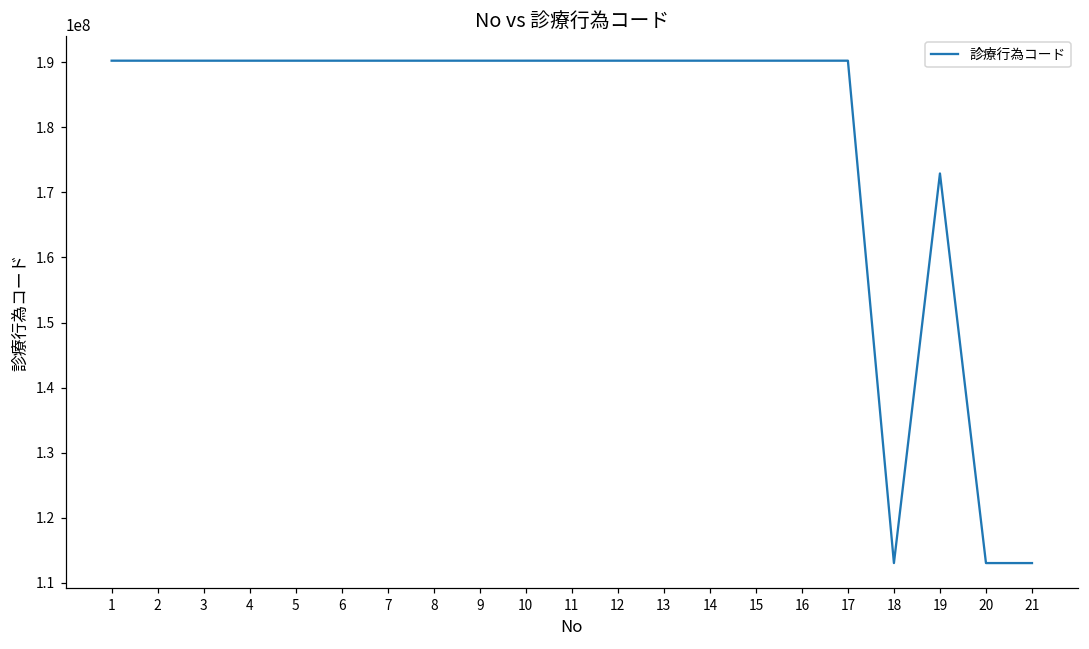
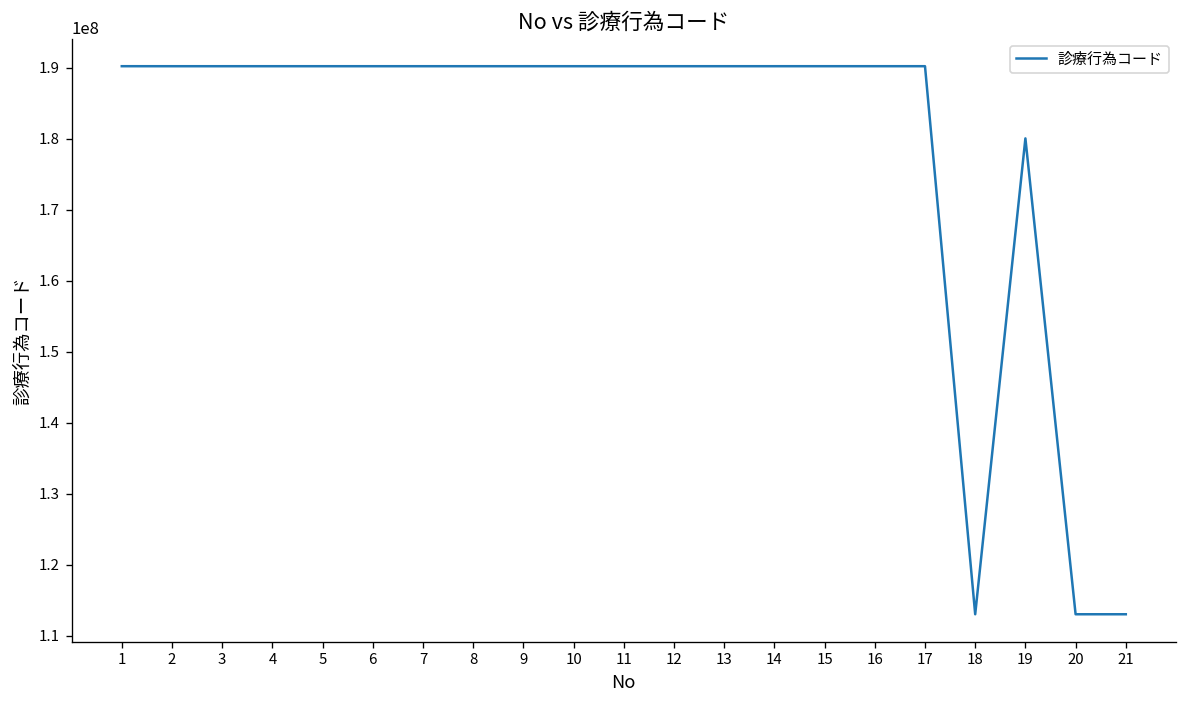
19: 173000000 -> 180000000
